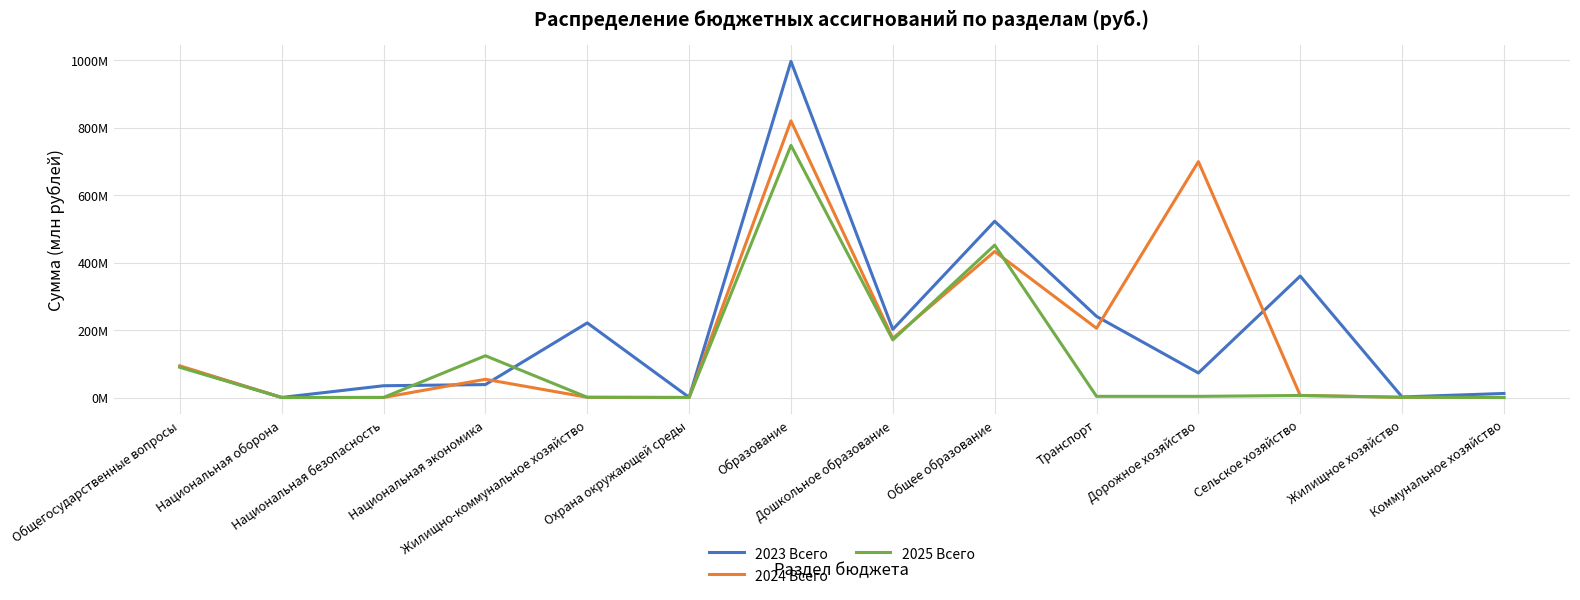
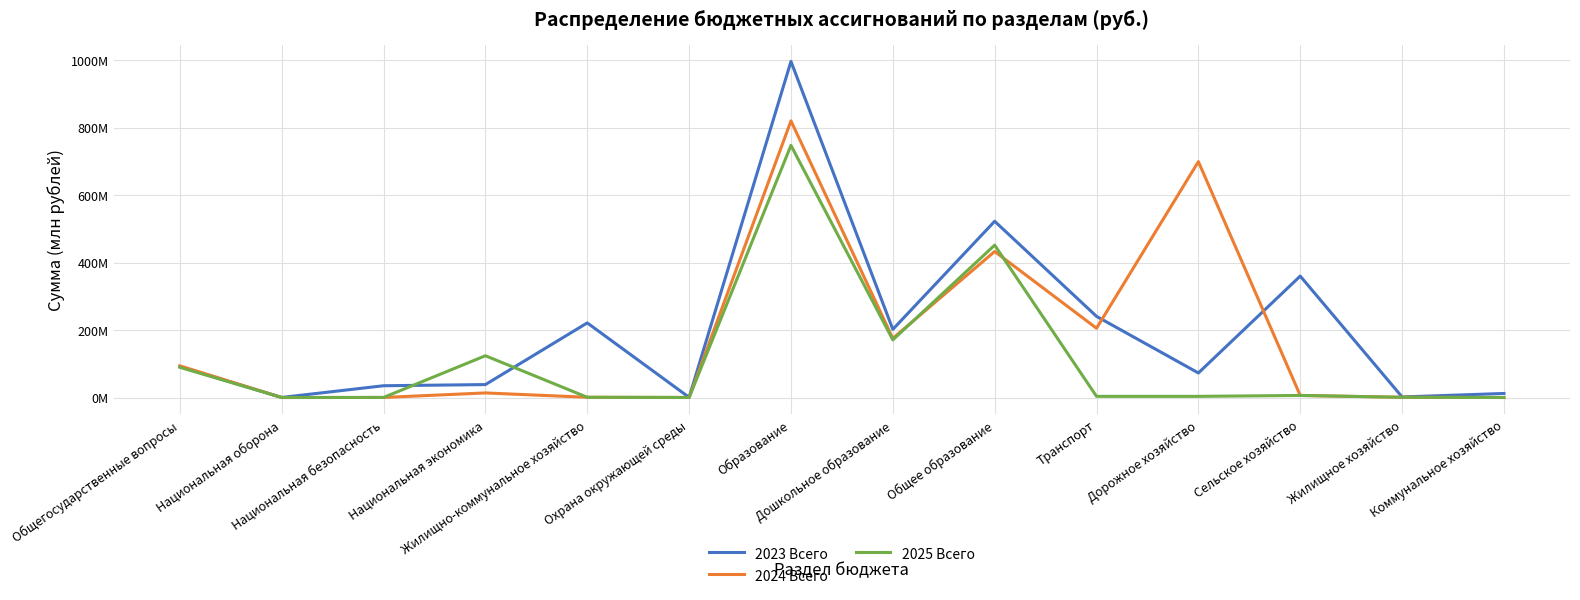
2024 Всего, Национальная экономика: 50000000 -> 10000000
